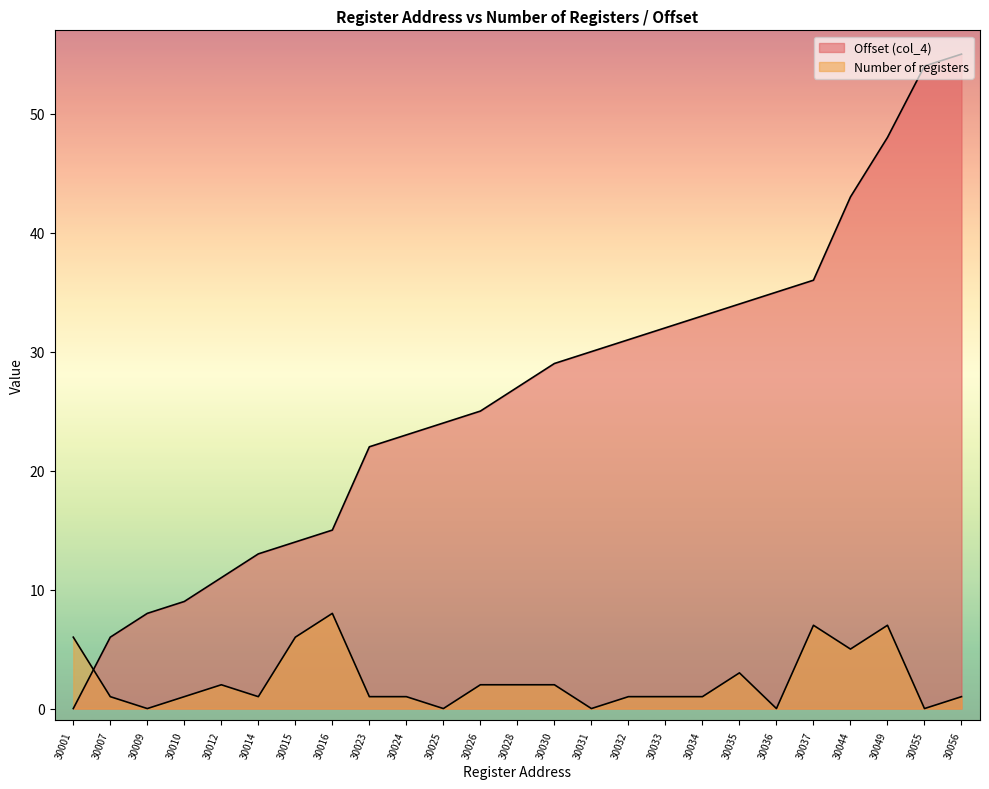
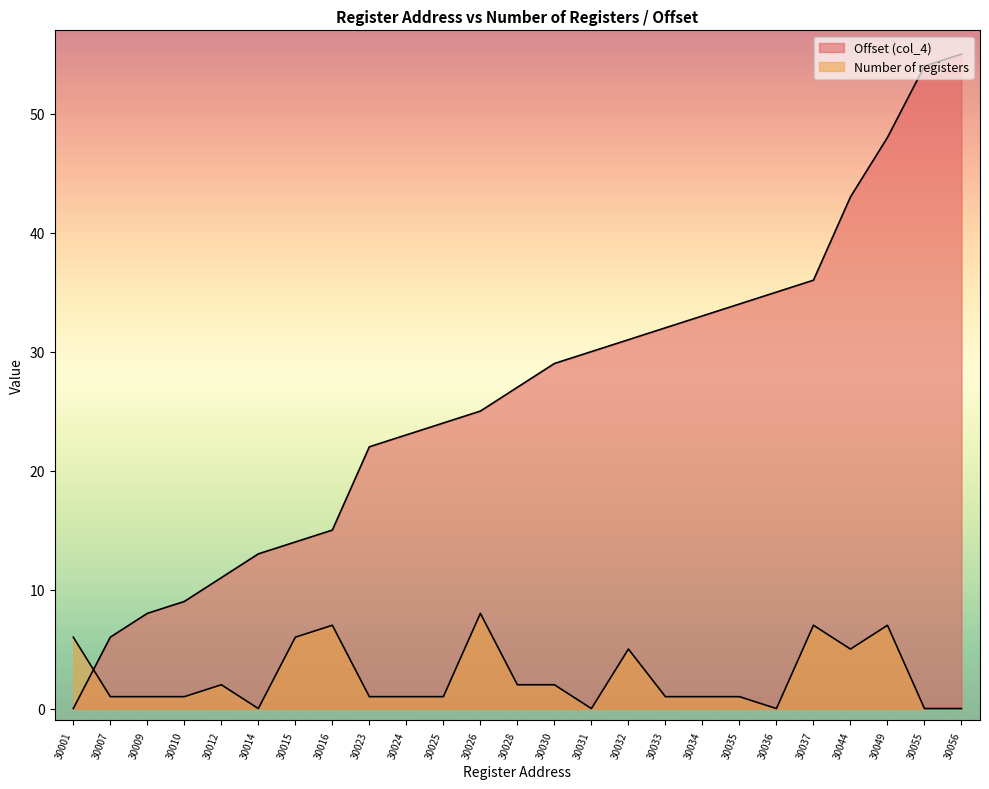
Number of registers, 30009: 0 -> 1
Number of registers, 30014: 1 -> 0
Number of registers, 30016: 8 -> 7
Number of registers, 30025: 0 -> 1
Number of registers, 30026: 2 -> 8
Number of registers, 30032: 1 -> 5
Number of registers, 30035: 3 -> 1
Number of registers, 30056: 1 -> 0
